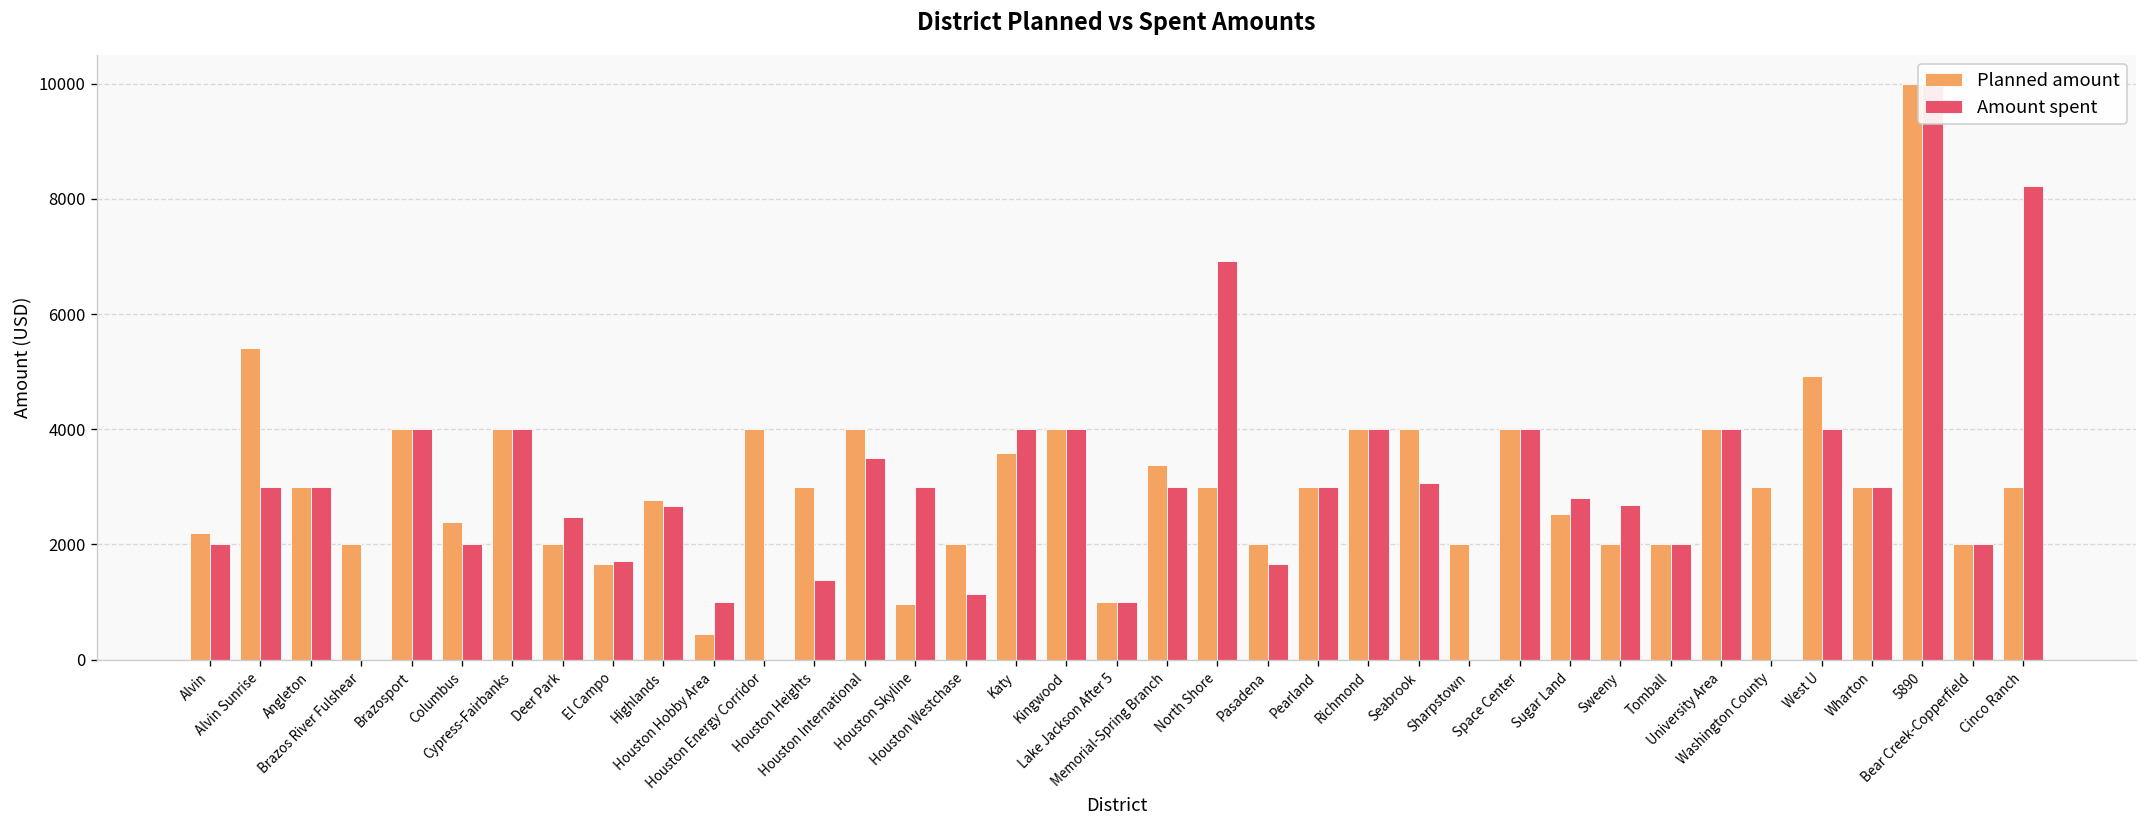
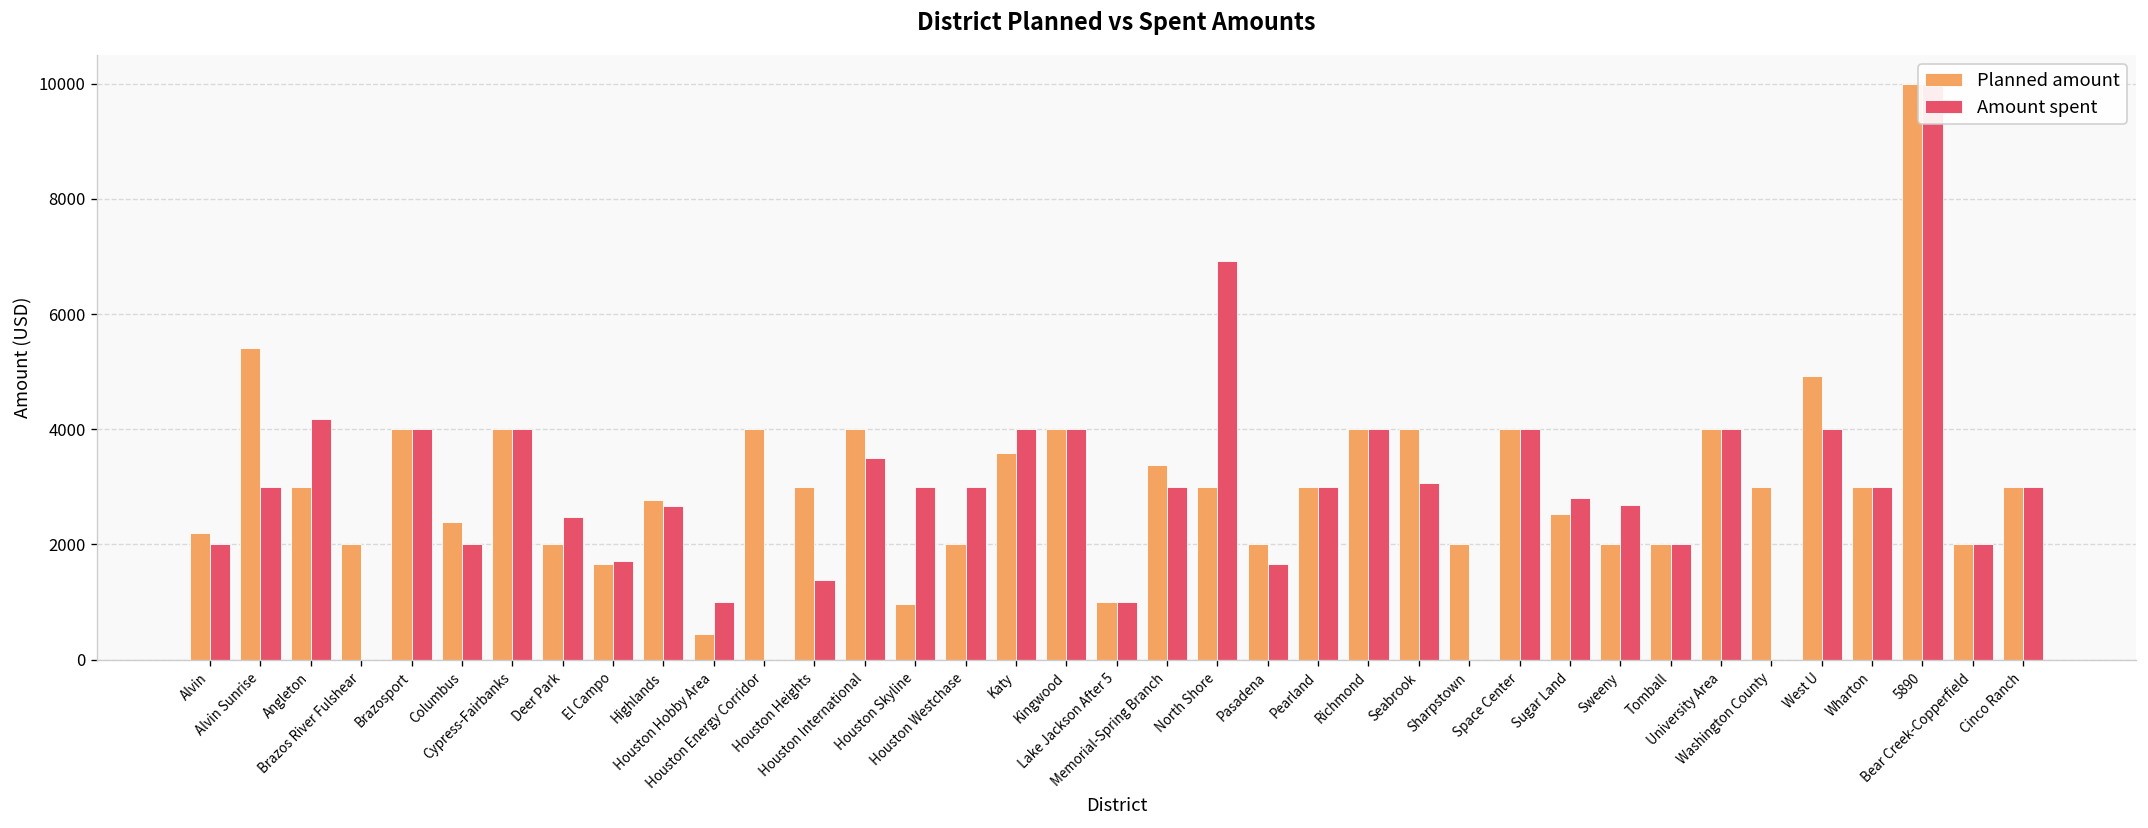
Amount spent, Angleton: 3000 -> 4200
Amount spent, Houston Westchase: 1100 -> 3000
Amount spent, Cinco Ranch: 8200 -> 3000
